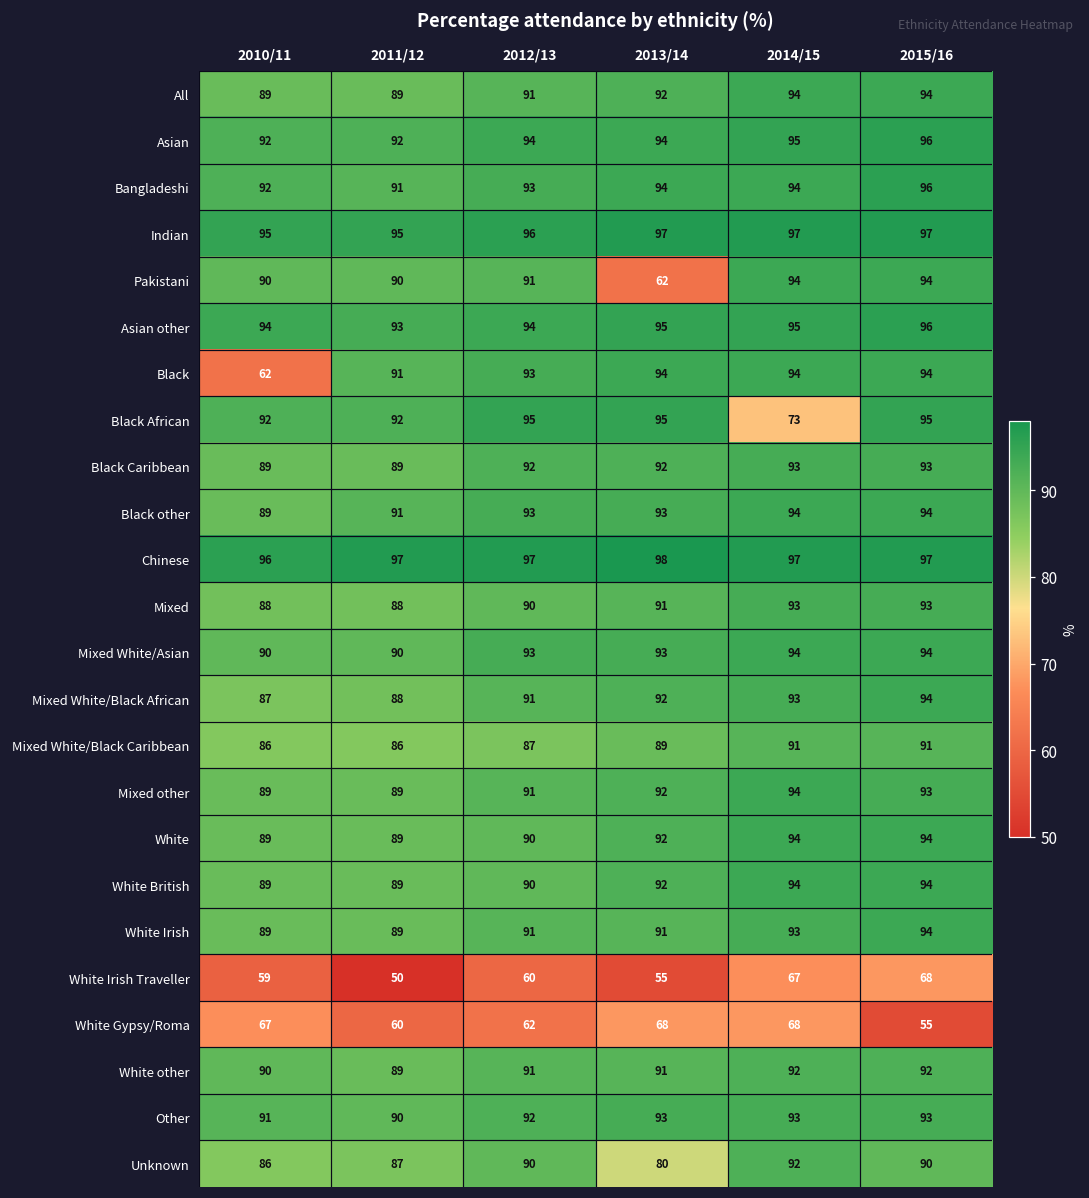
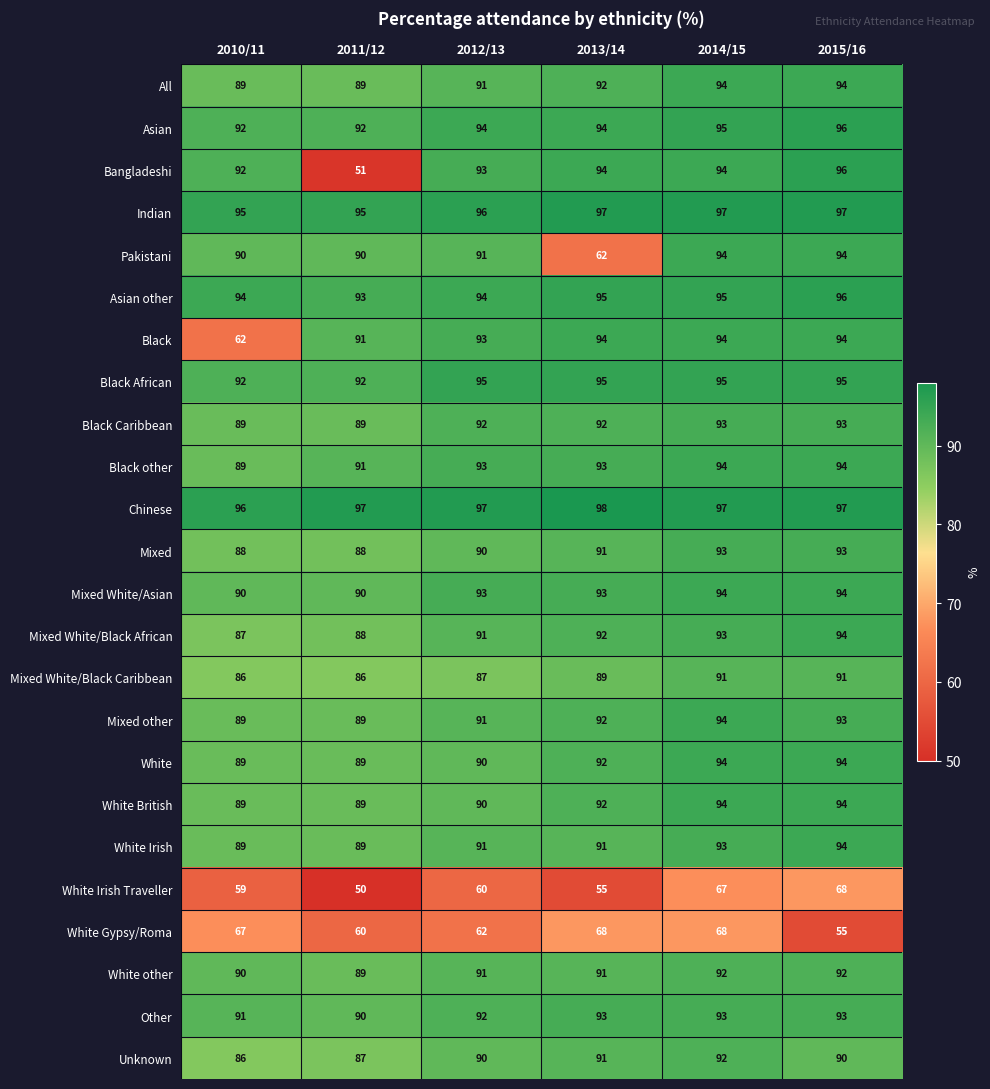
Bangladeshi, 2011/12: 91 -> 51
Black African, 2014/15: 73 -> 95
Unknown, 2013/14: 80 -> 91
